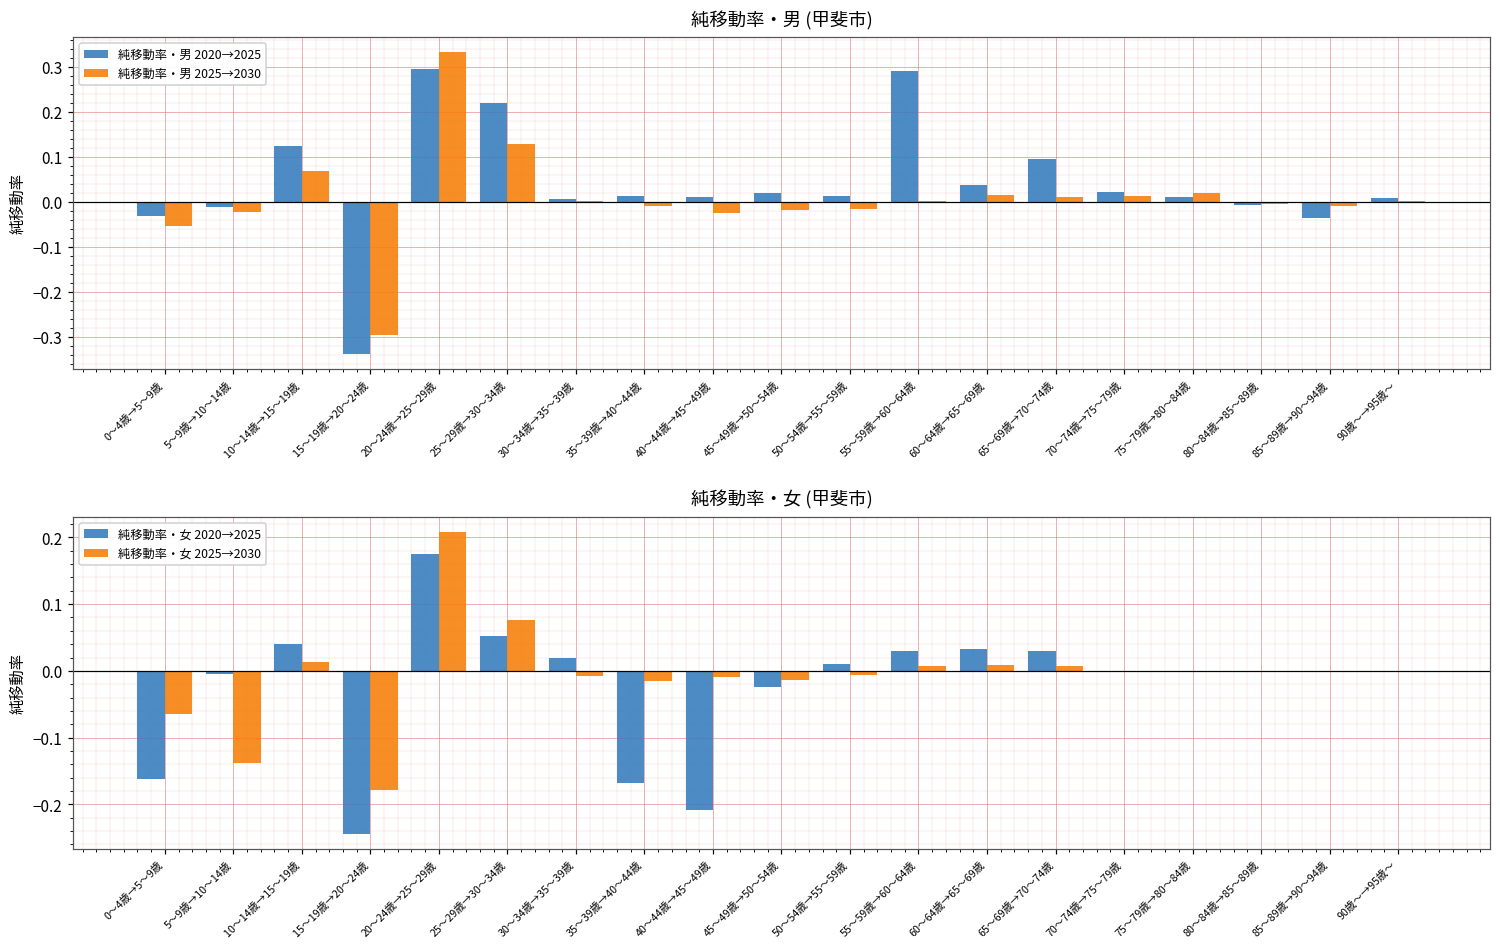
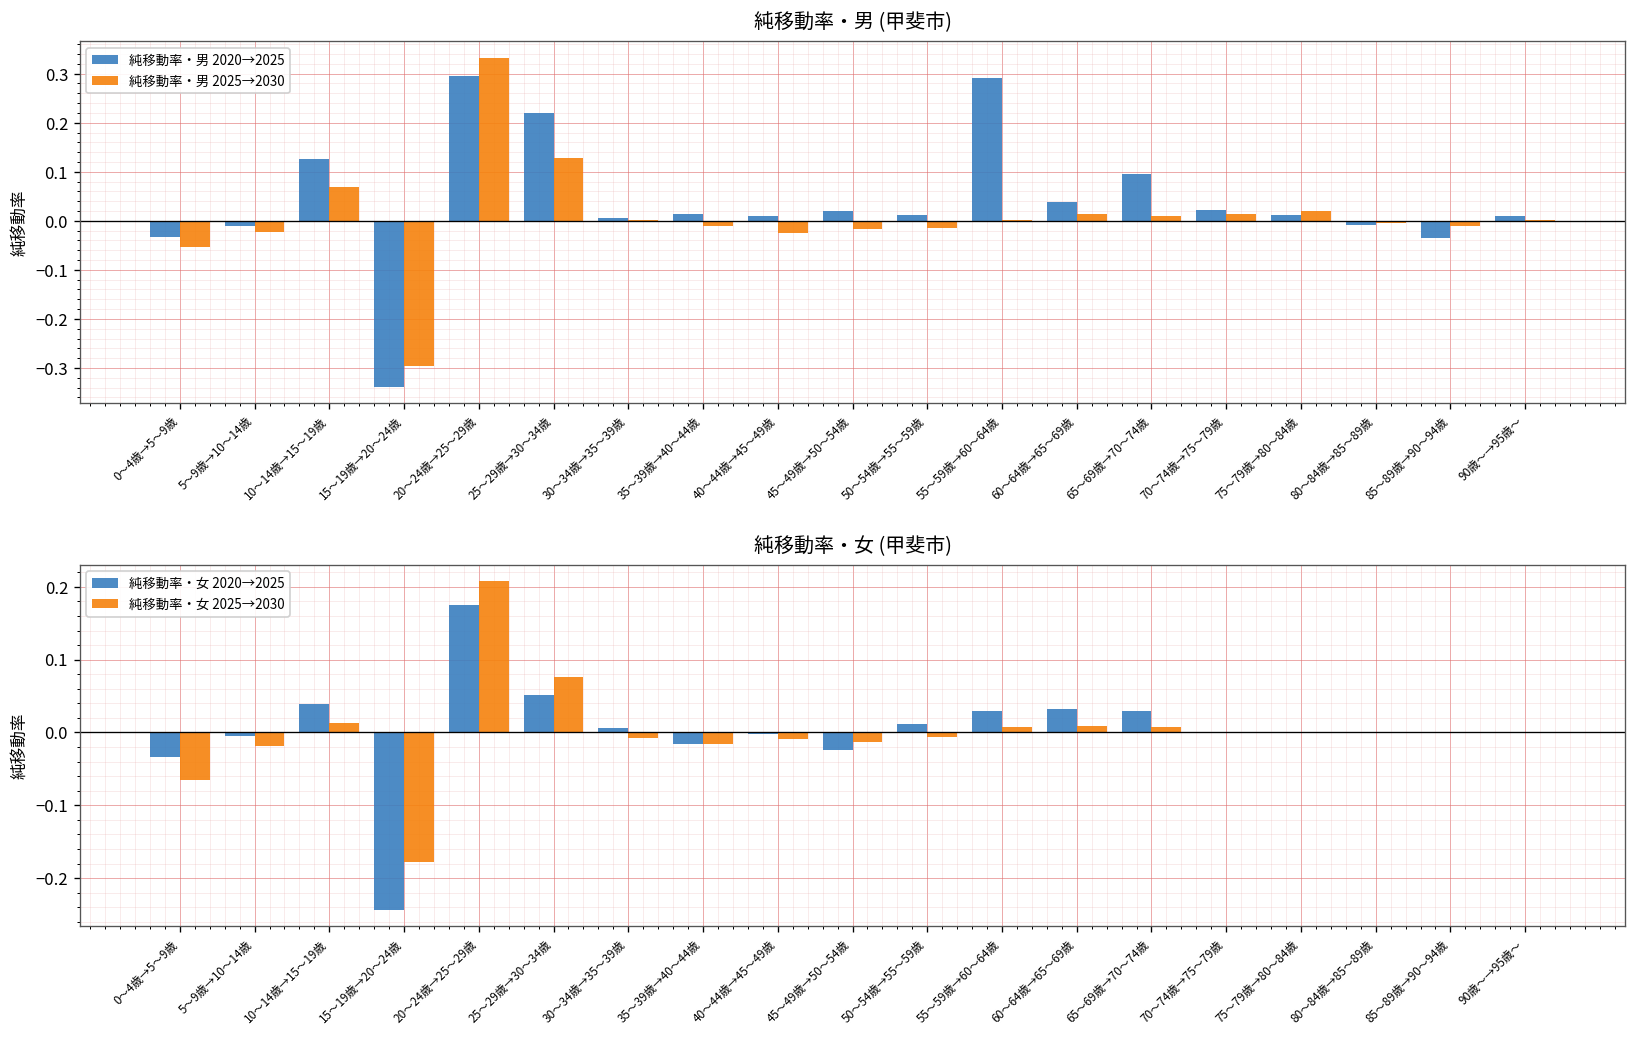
純移動率・女 (甲斐市), 純移動率・女 2020→2025, 0～4歳→5～9歳: -0.16 -> -0.03
純移動率・女 (甲斐市), 純移動率・女 2025→2030, 5～9歳→10～14歳: -0.14 -> -0.02
純移動率・女 (甲斐市), 純移動率・女 2020→2025, 30～34歳→35～39歳: 0.02 -> 0.01
純移動率・女 (甲斐市), 純移動率・女 2020→2025, 35～39歳→40～44歳: -0.17 -> -0.02
純移動率・女 (甲斐市), 純移動率・女 2020→2025, 40～44歳→45～49歳: -0.21 -> 0.00
